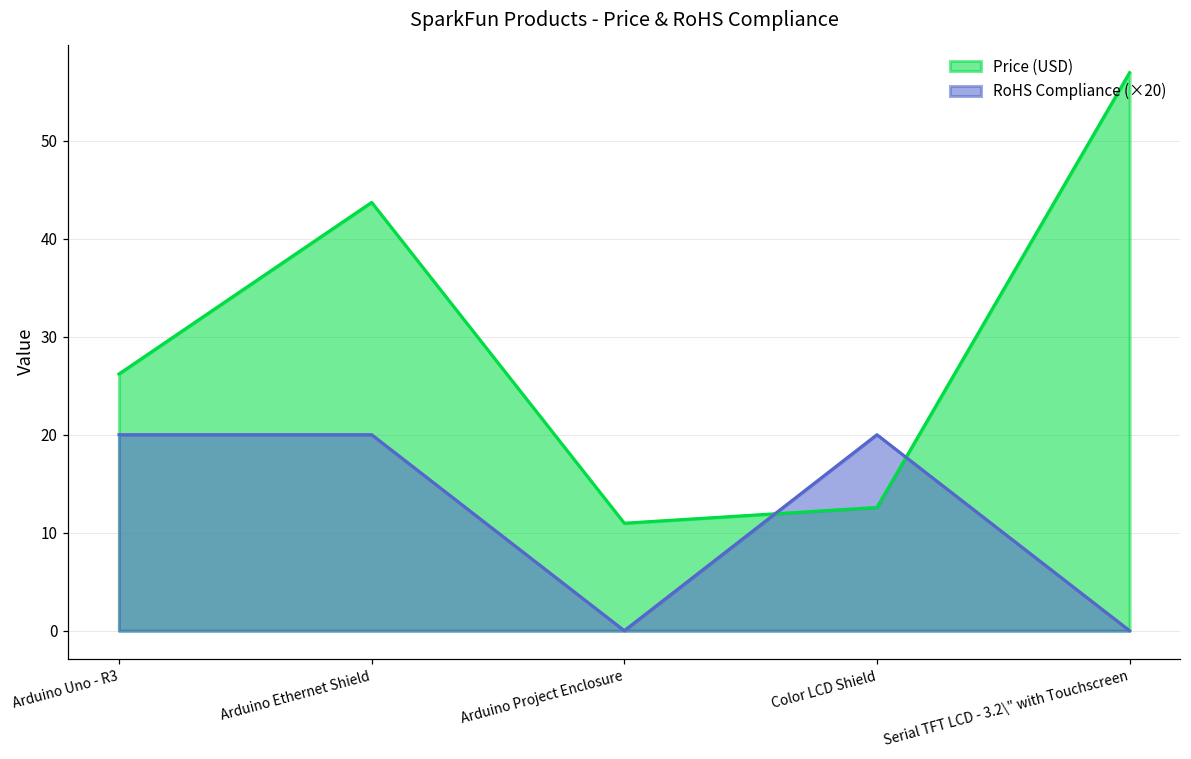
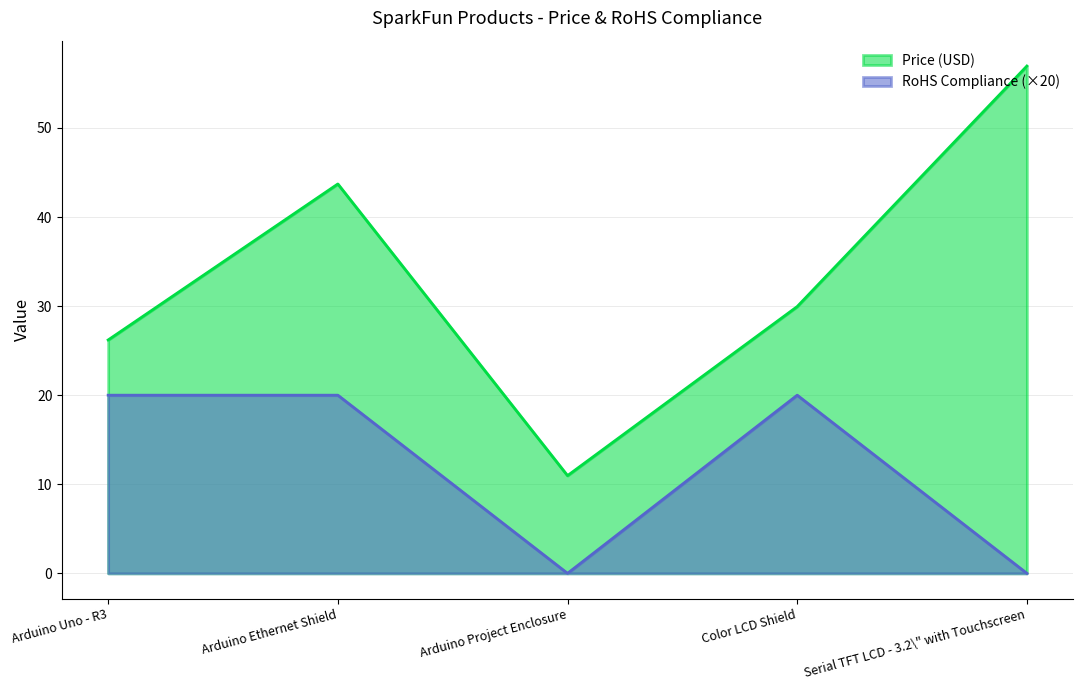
Price (USD), Color LCD Shield: 13 -> 30
